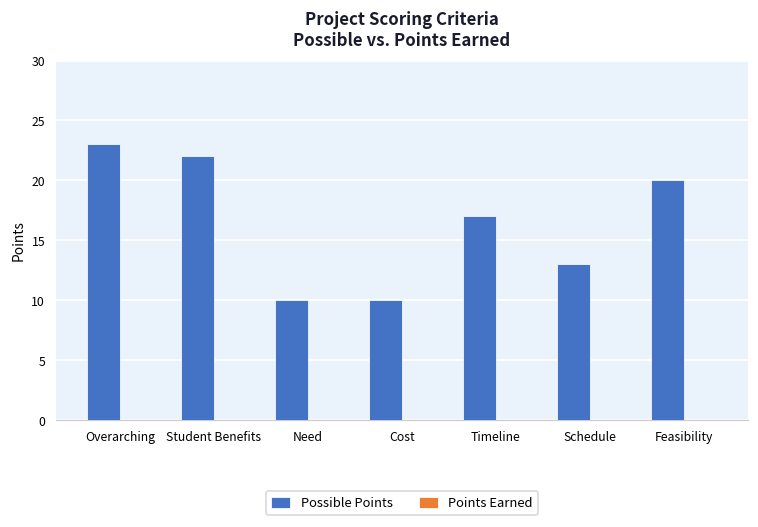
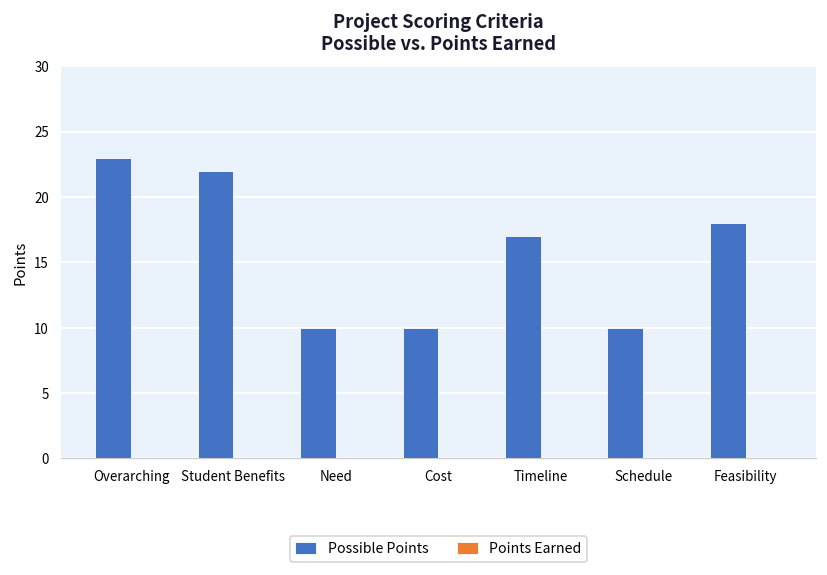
Possible Points, Schedule: 13 -> 10
Possible Points, Feasibility: 20 -> 18
